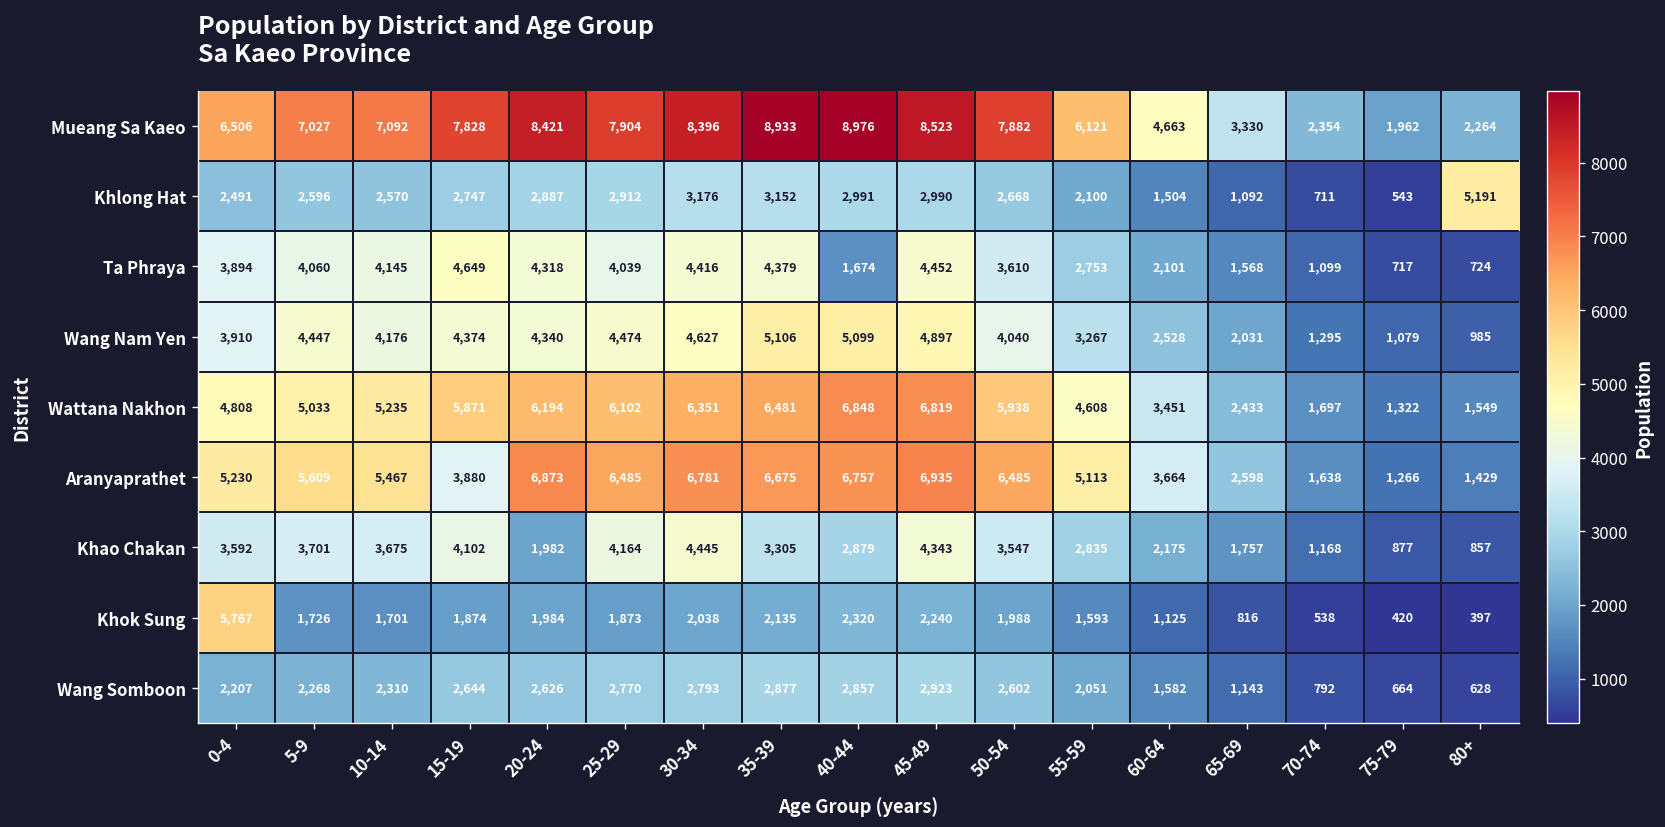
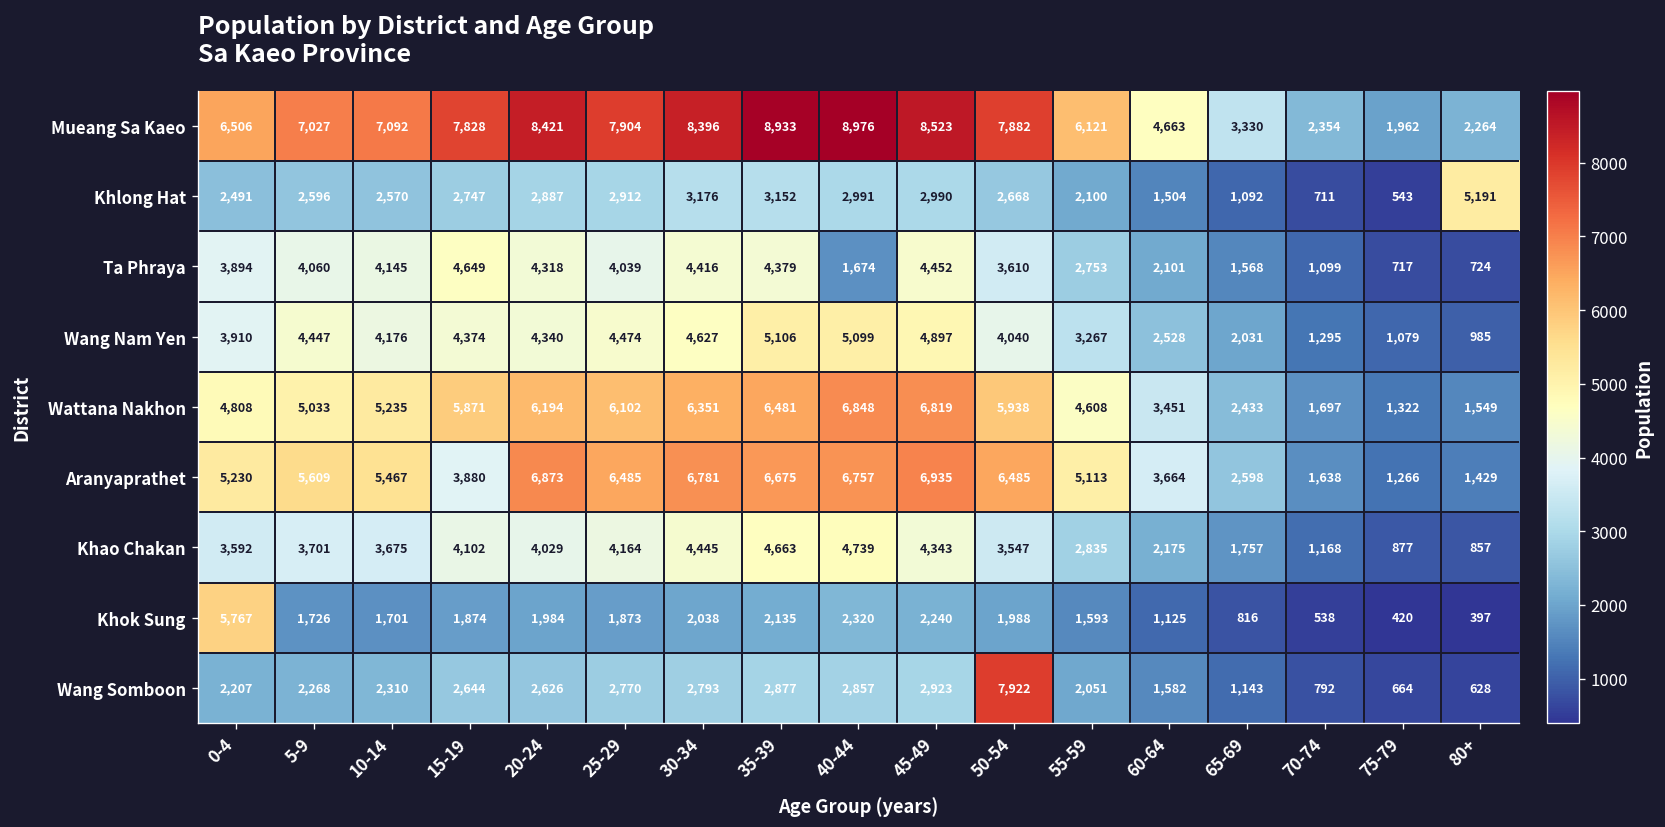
Khao Chakan, 20-24: 1,982 -> 4,029
Khao Chakan, 35-39: 3,305 -> 4,663
Khao Chakan, 40-44: 2,879 -> 4,739
Wang Somboon, 50-54: 2,602 -> 7,922
